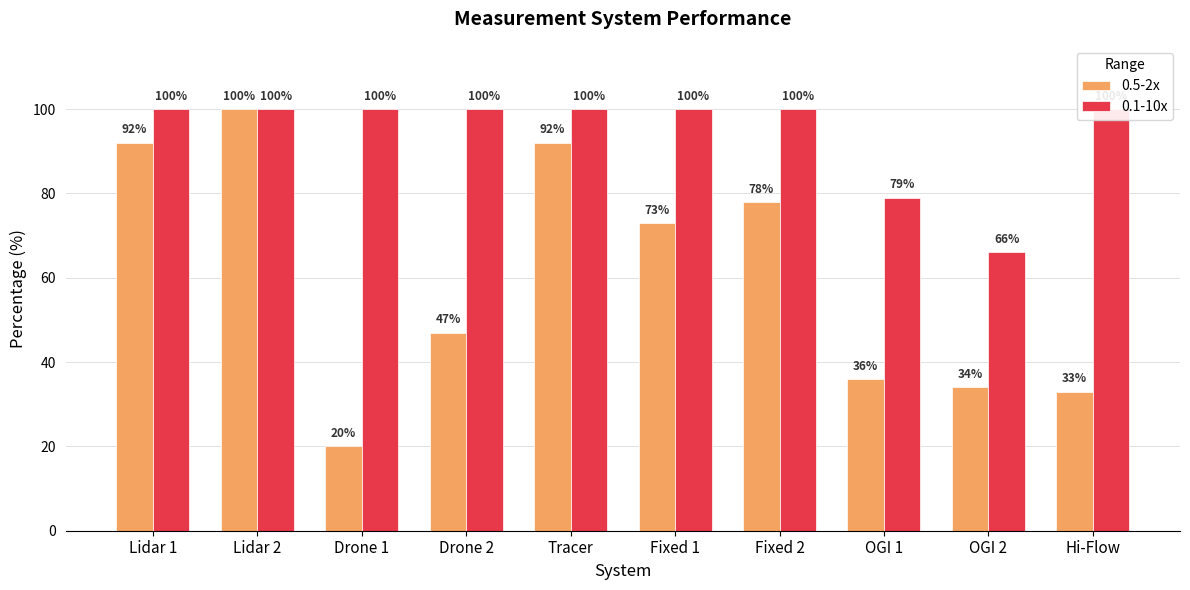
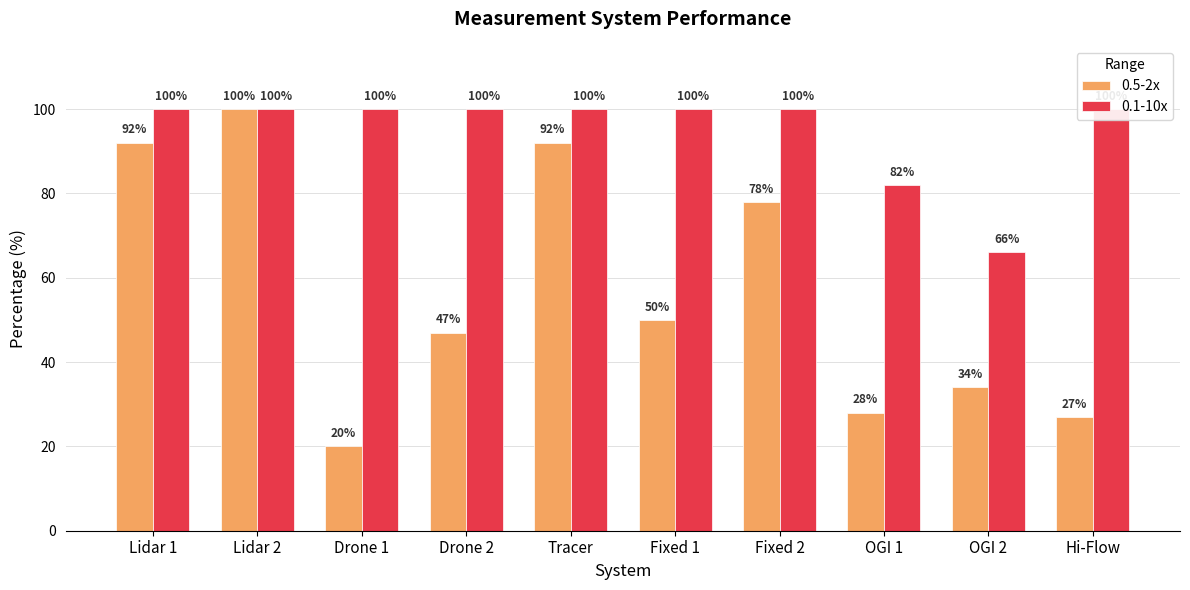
0.5-2x, Fixed 1: 73% -> 50%
0.5-2x, OGI 1: 36% -> 28%
0.1-10x, OGI 1: 79% -> 82%
0.5-2x, Hi-Flow: 33% -> 27%
